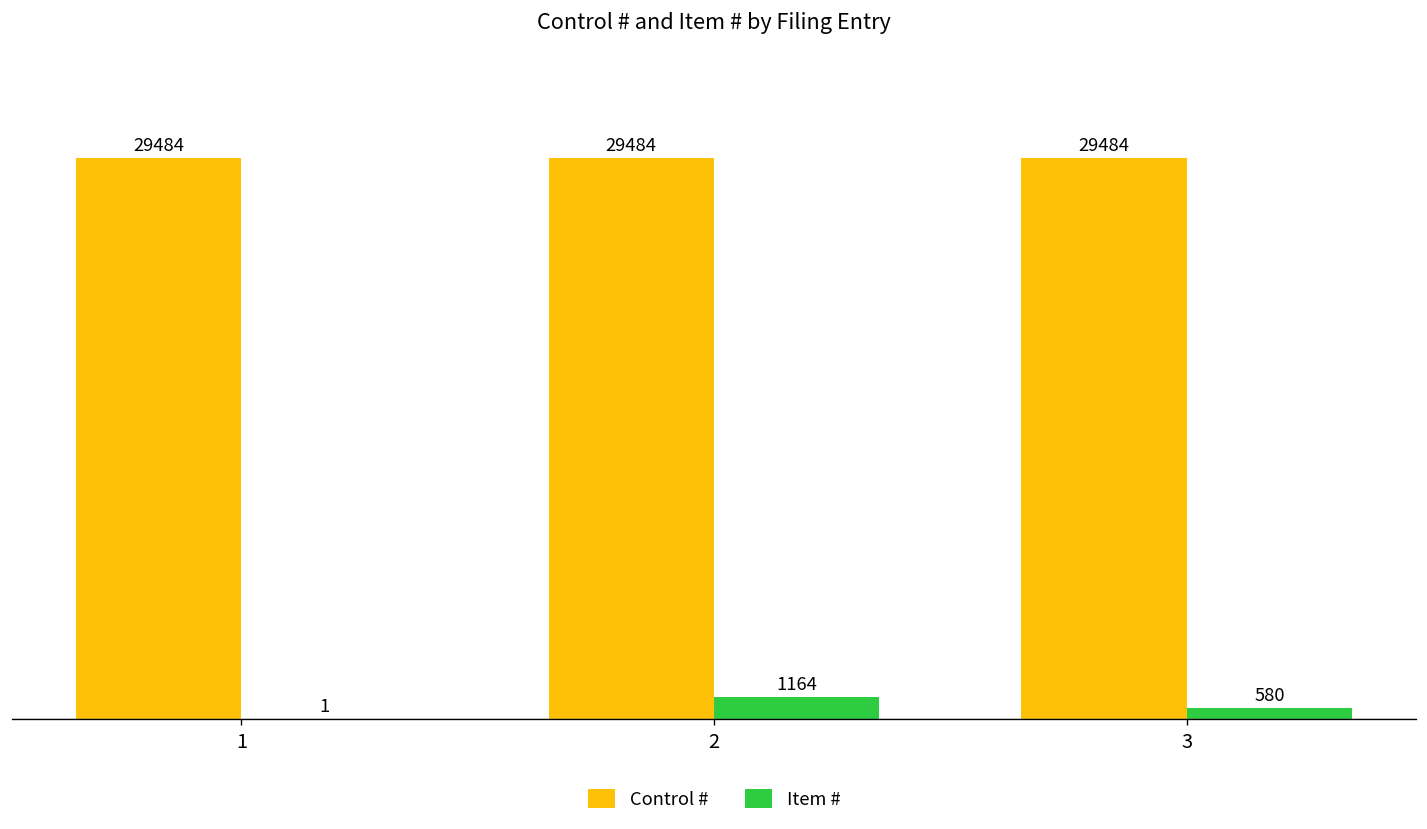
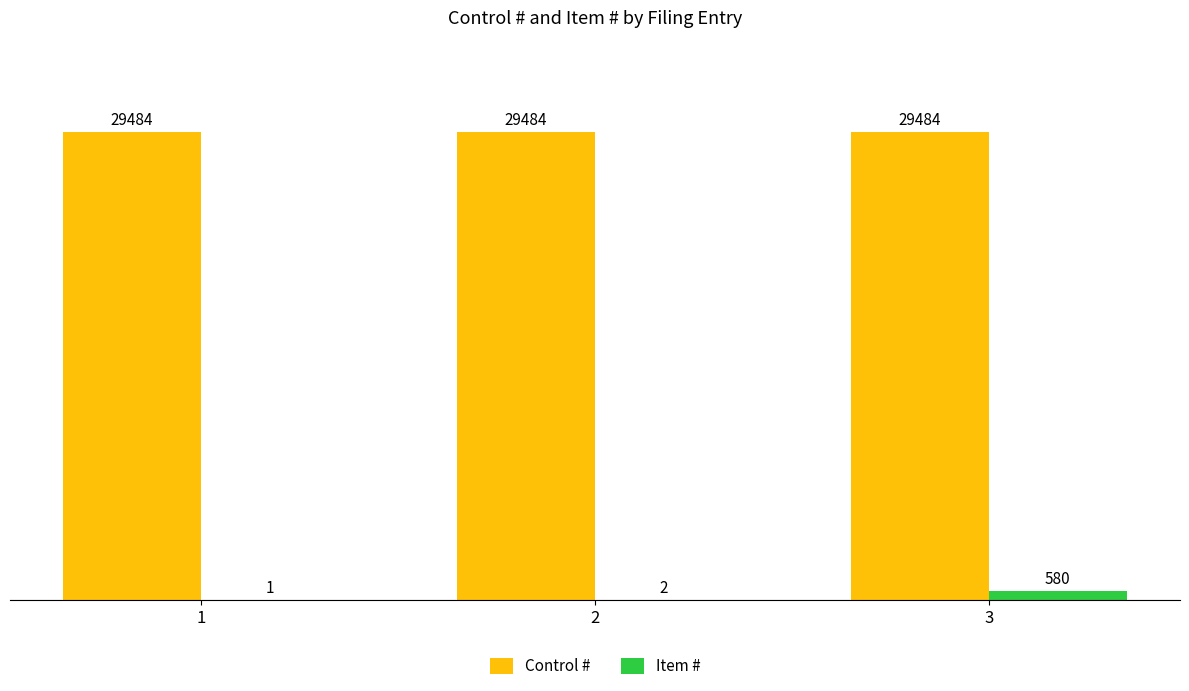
Item #, 2: 1164 -> 2
